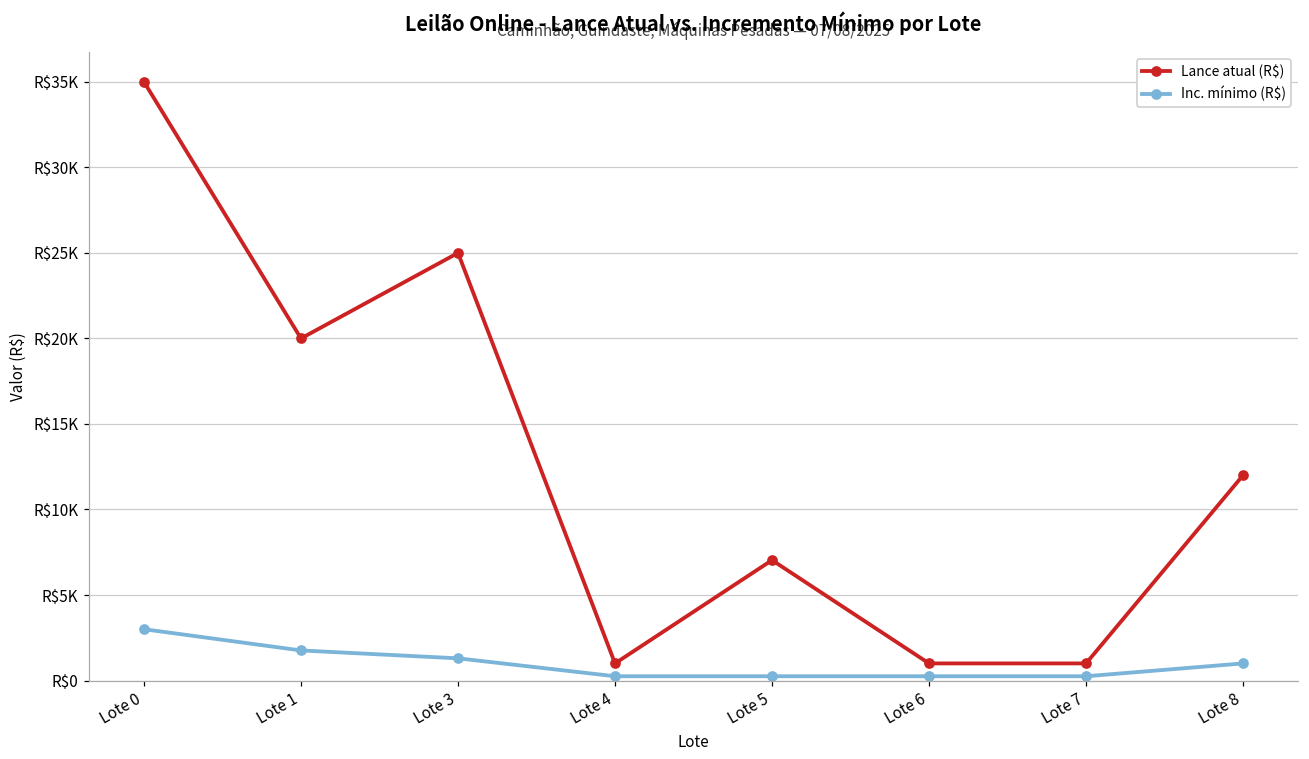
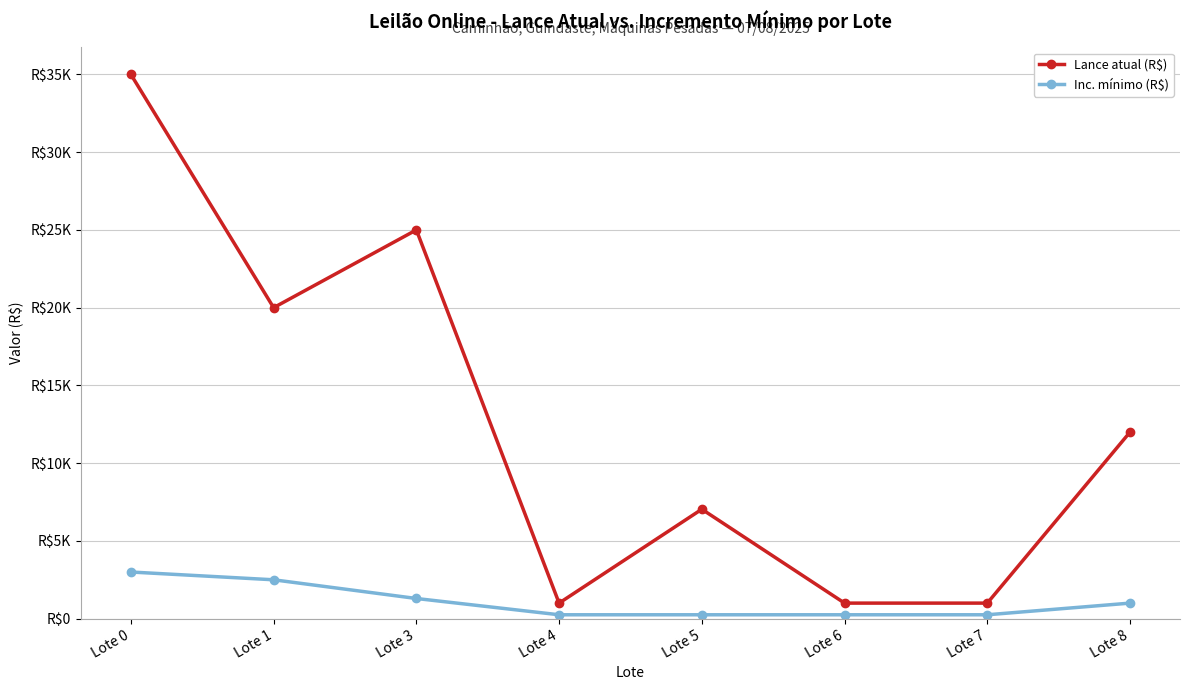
Inc. mínimo (R$), Lote 1: R$1800 -> R$2500
